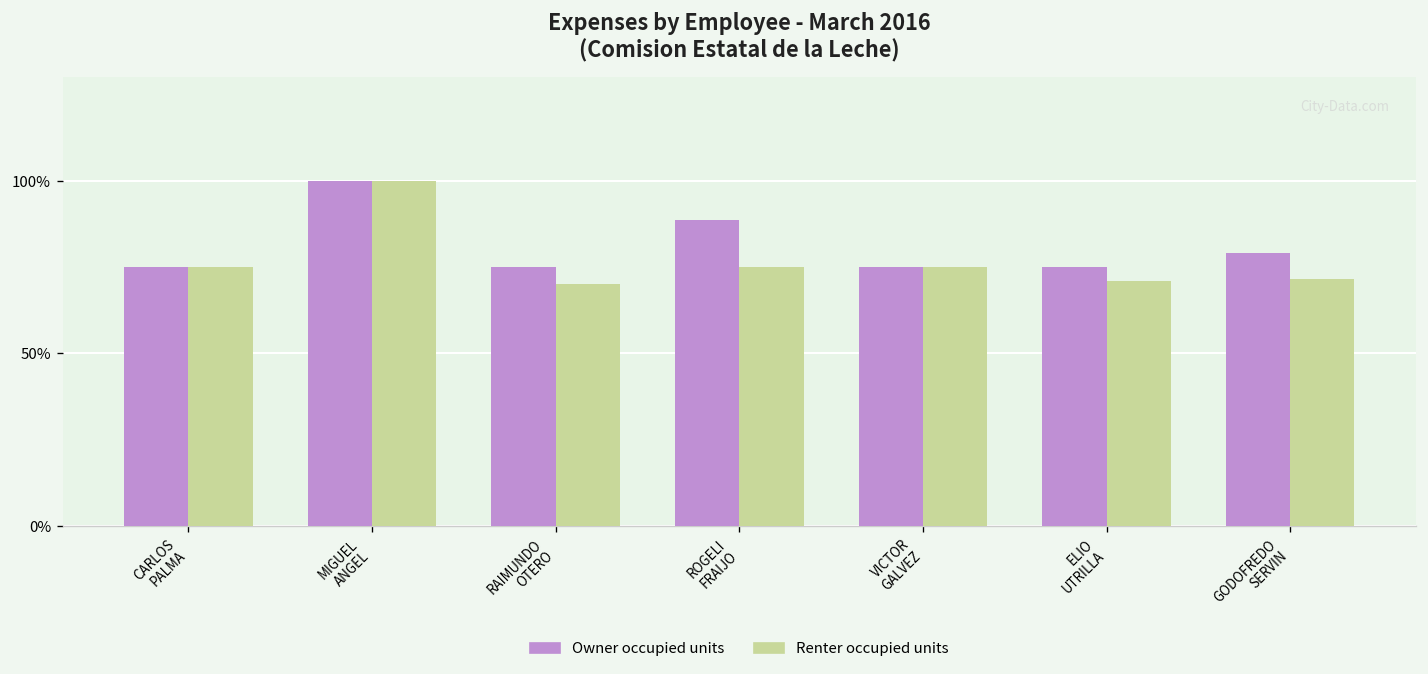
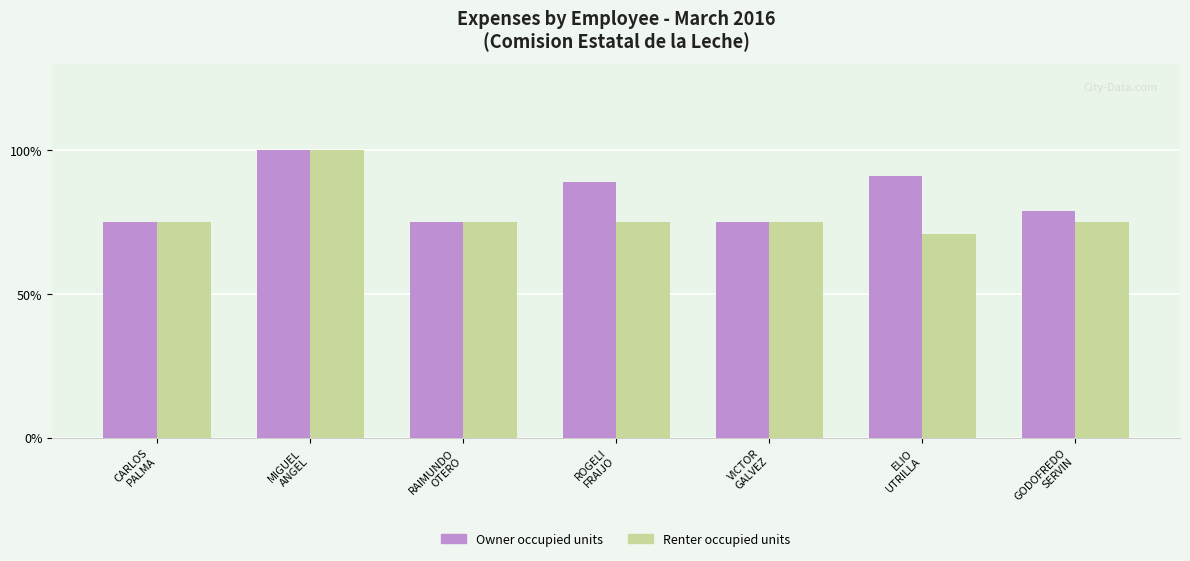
Renter occupied units, RAIMUNDO OTERO: 70% -> 75%
Owner occupied units, ELIO UTRILLA: 75% -> 91%
Renter occupied units, GODOFREDO SERVIN: 72% -> 75%
